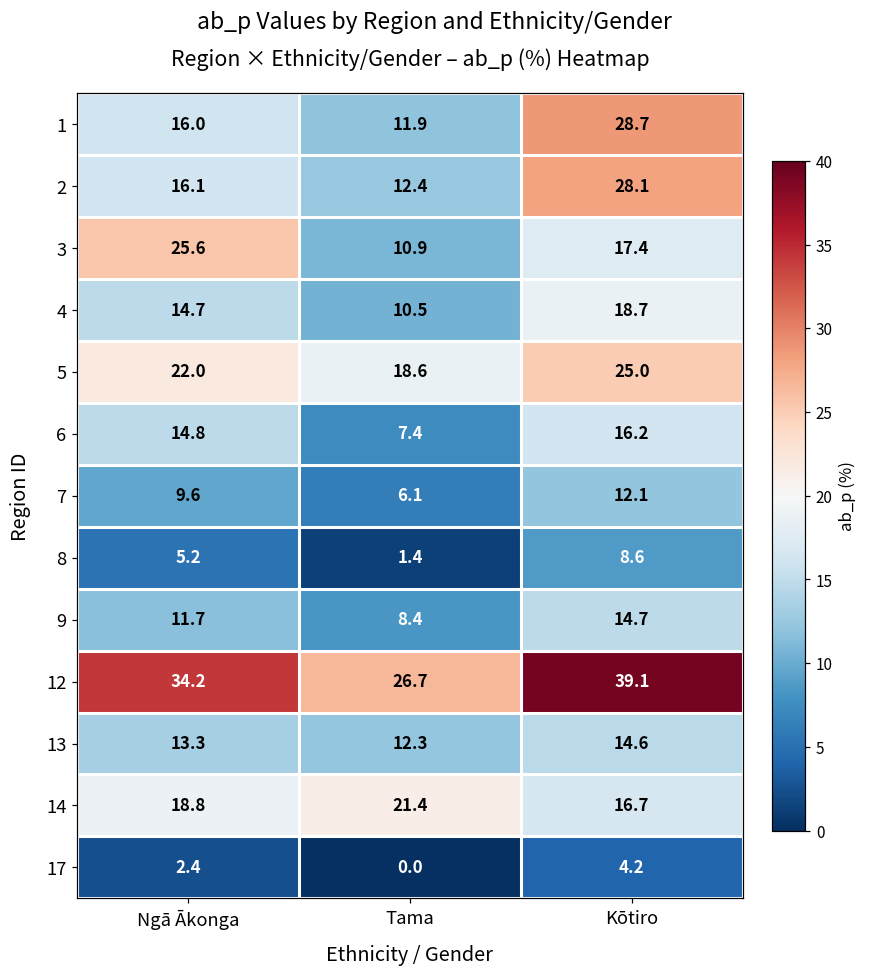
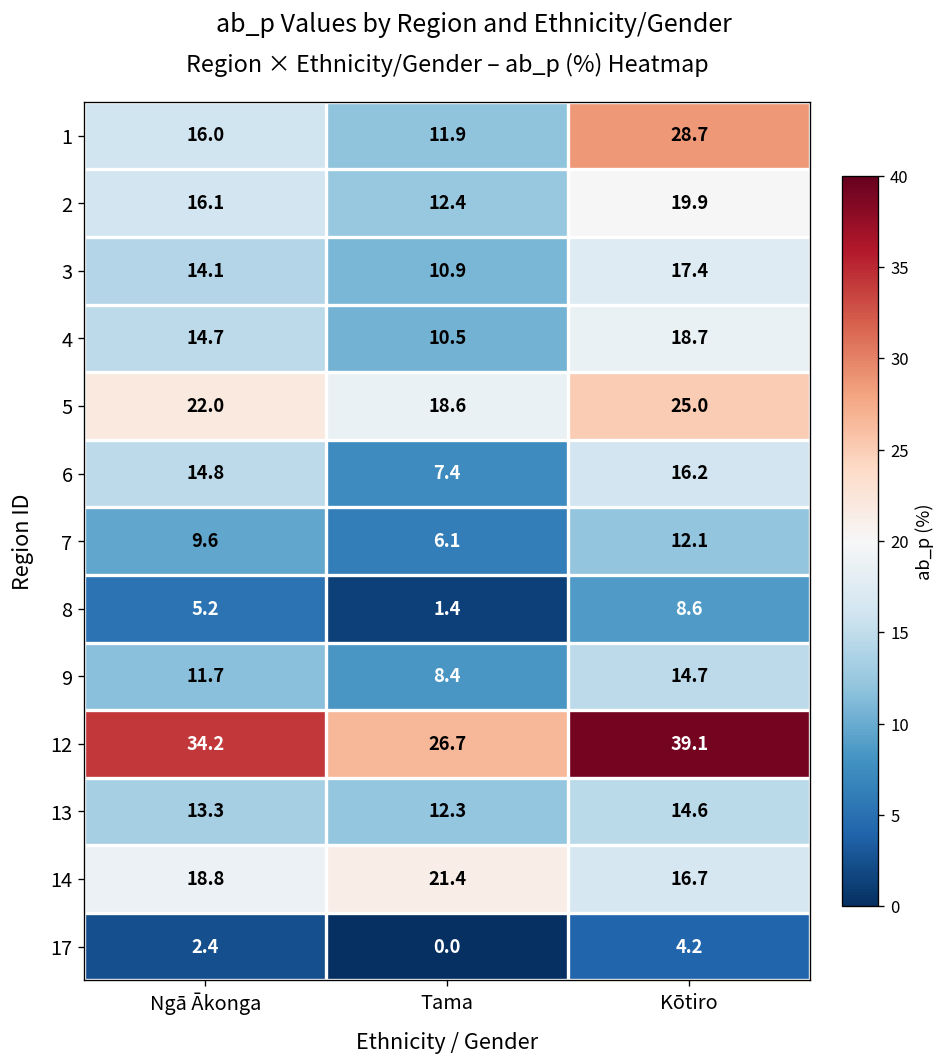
2, Kōtiro: 28.1 -> 19.9
3, Ngā Ākonga: 25.6 -> 14.1
